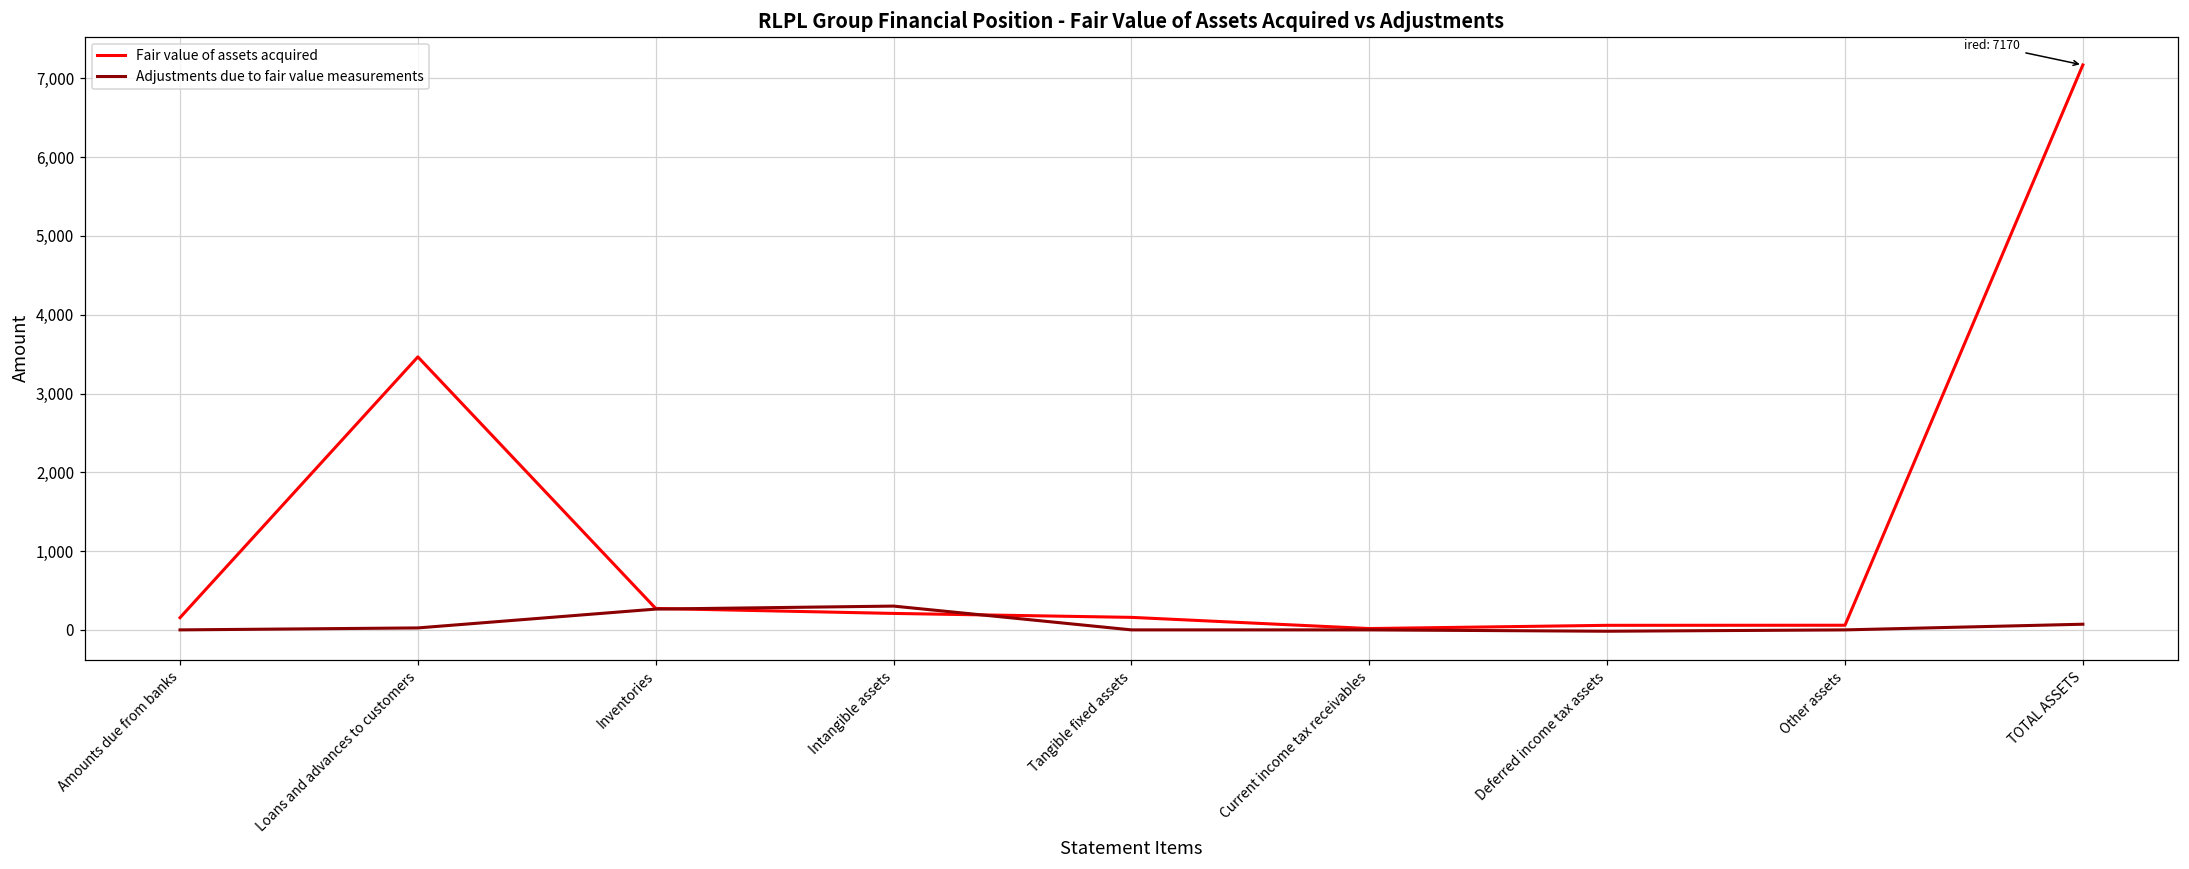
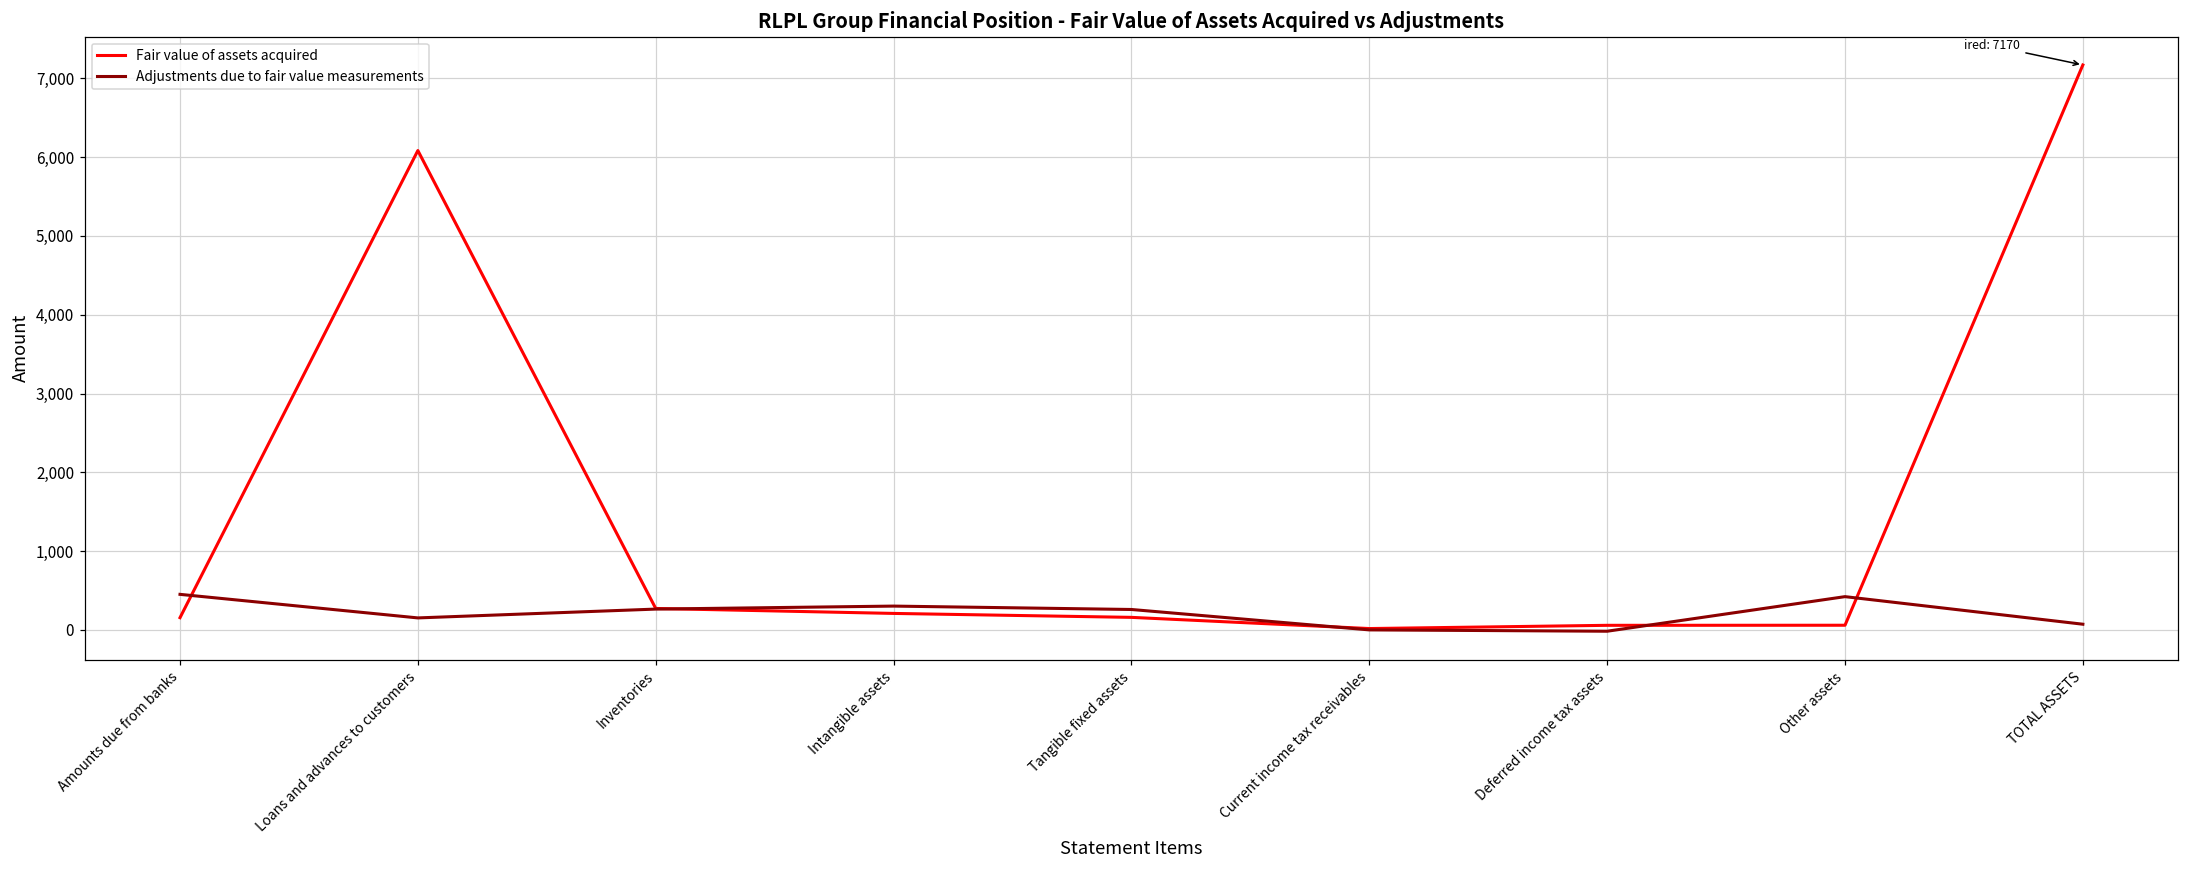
Adjustments due to fair value measurements, Amounts due from banks: 0 -> 500
Fair value of assets acquired, Loans and advances to customers: 3,500 -> 6,100
Adjustments due to fair value measurements, Loans and advances to customers: 0 -> 200
Adjustments due to fair value measurements, Tangible fixed assets: 0 -> 300
Adjustments due to fair value measurements, Other assets: 0 -> 400
